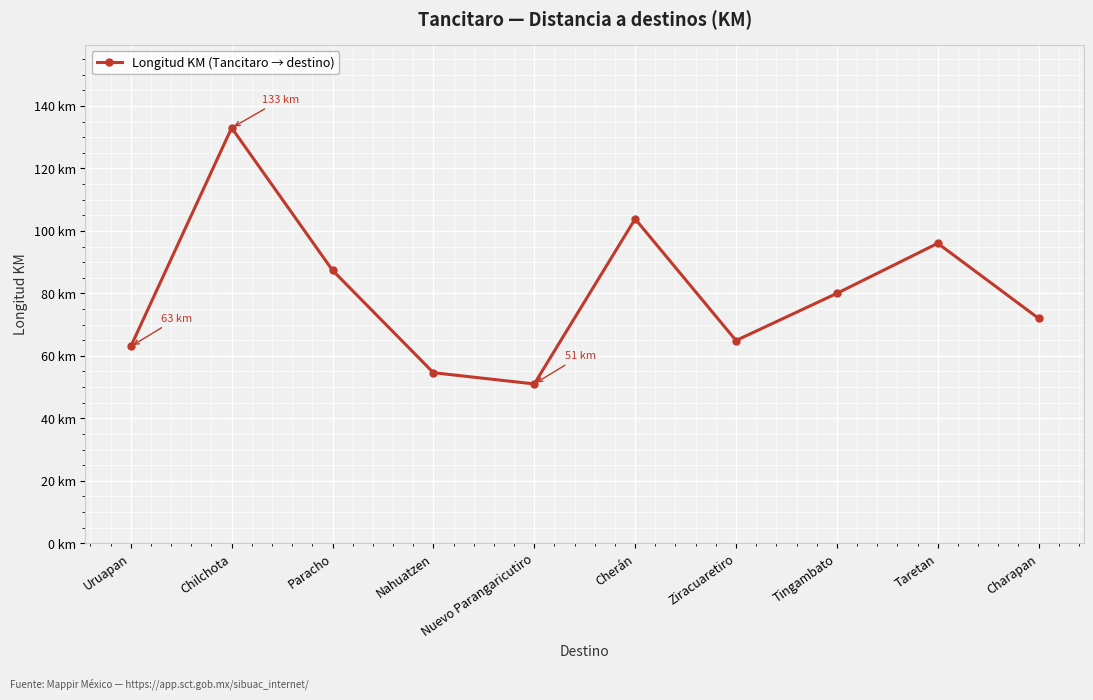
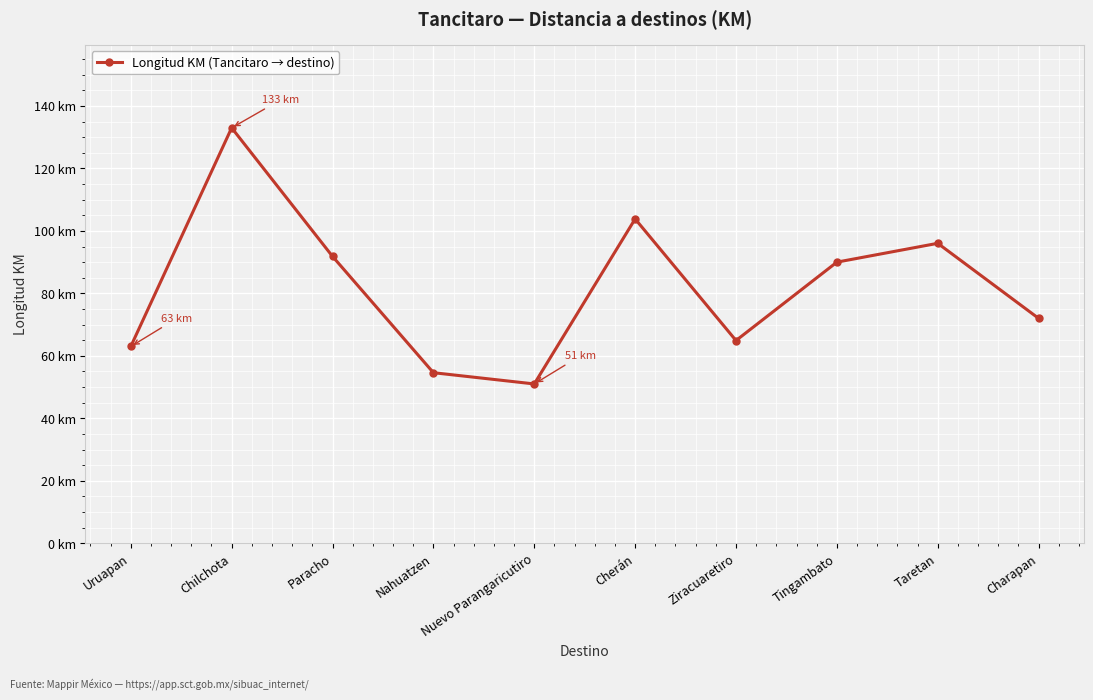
Paracho: 87 km -> 92 km
Tingambato: 80 km -> 90 km
